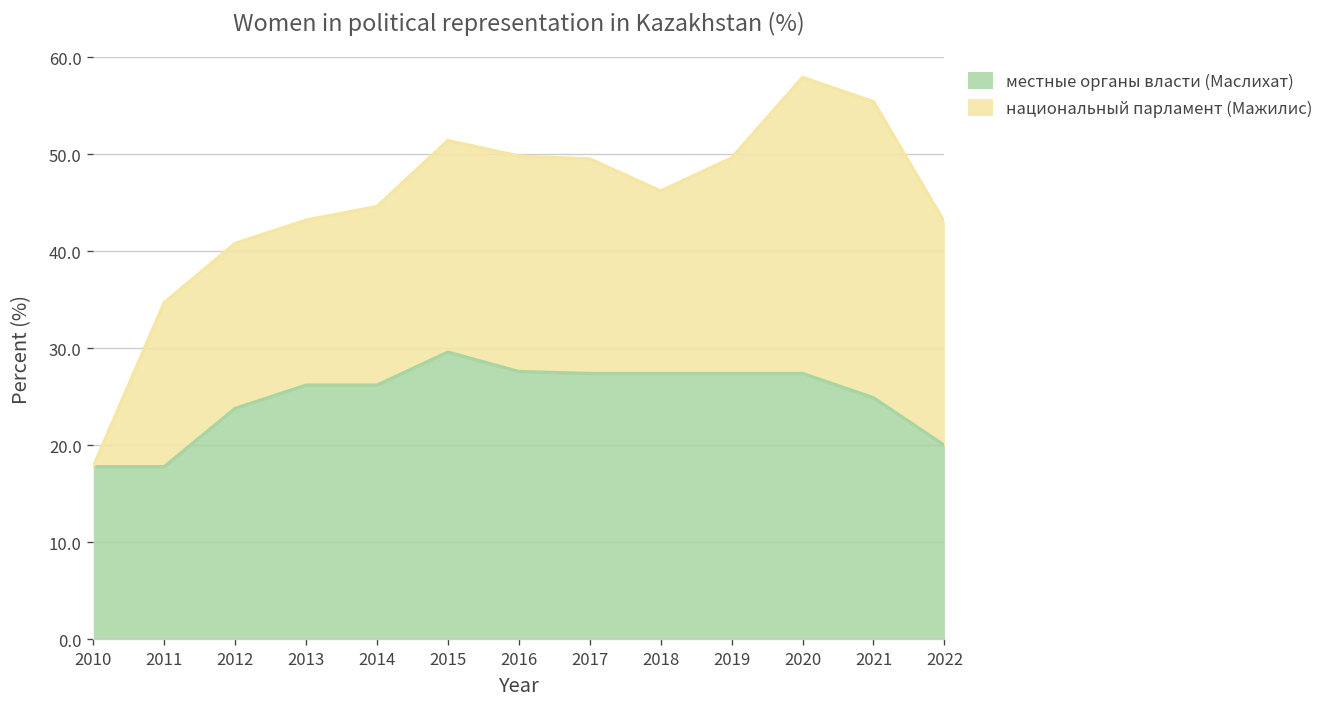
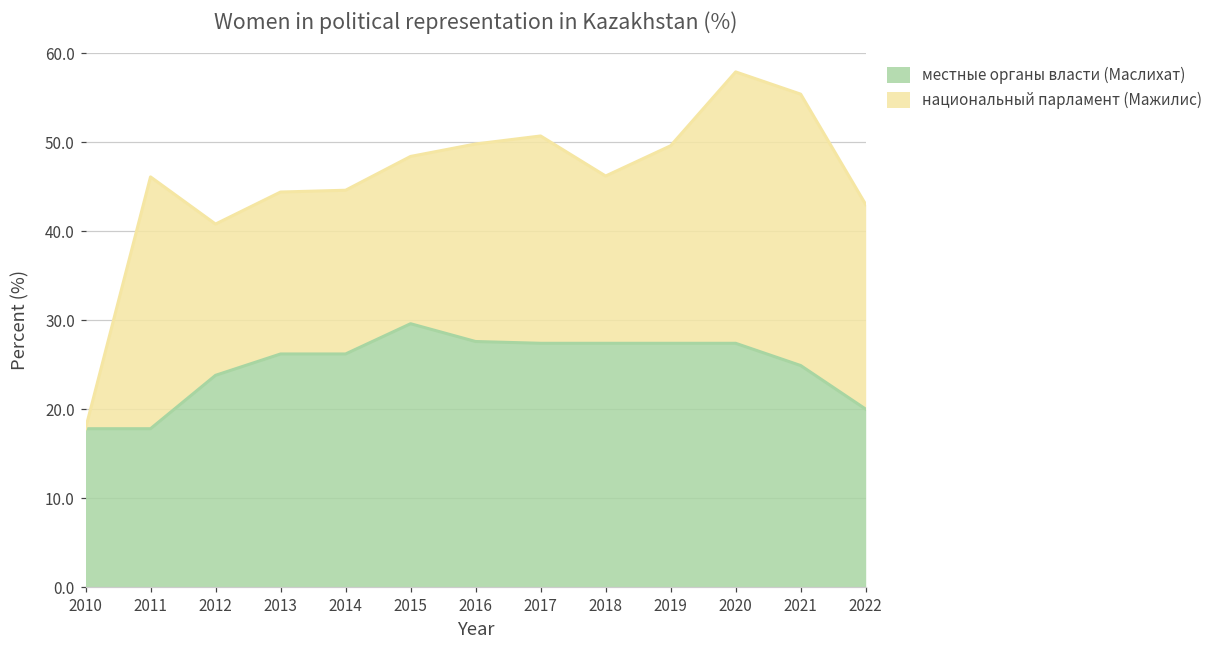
национальный парламент (Мажилис), 2011: 17 -> 28
национальный парламент (Мажилис), 2013: 17 -> 18
национальный парламент (Мажилис), 2015: 22 -> 19
национальный парламент (Мажилис), 2017: 22 -> 23
